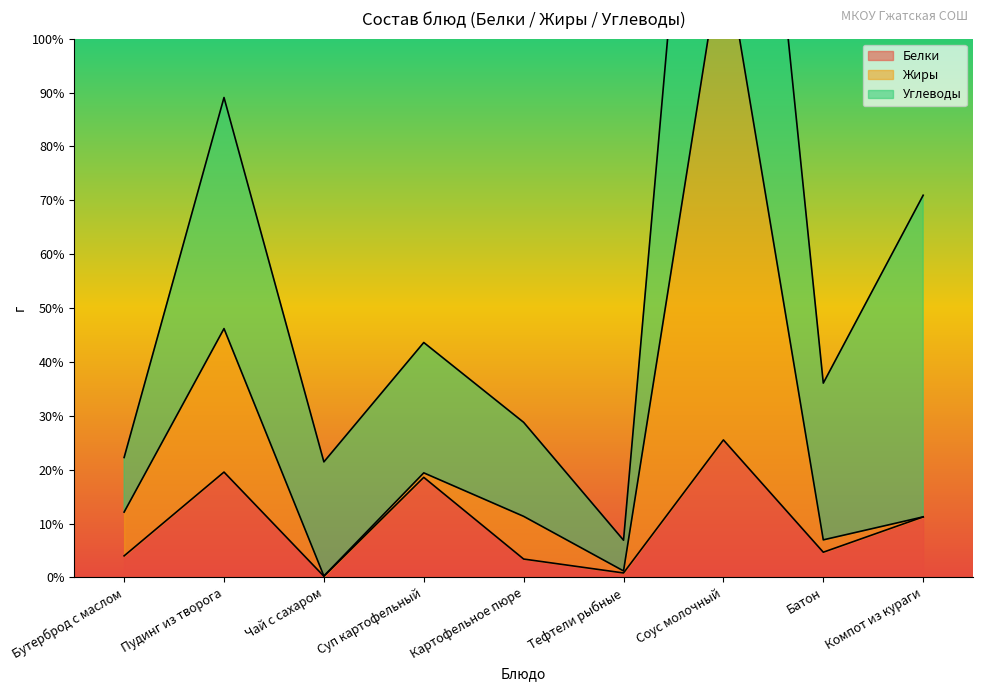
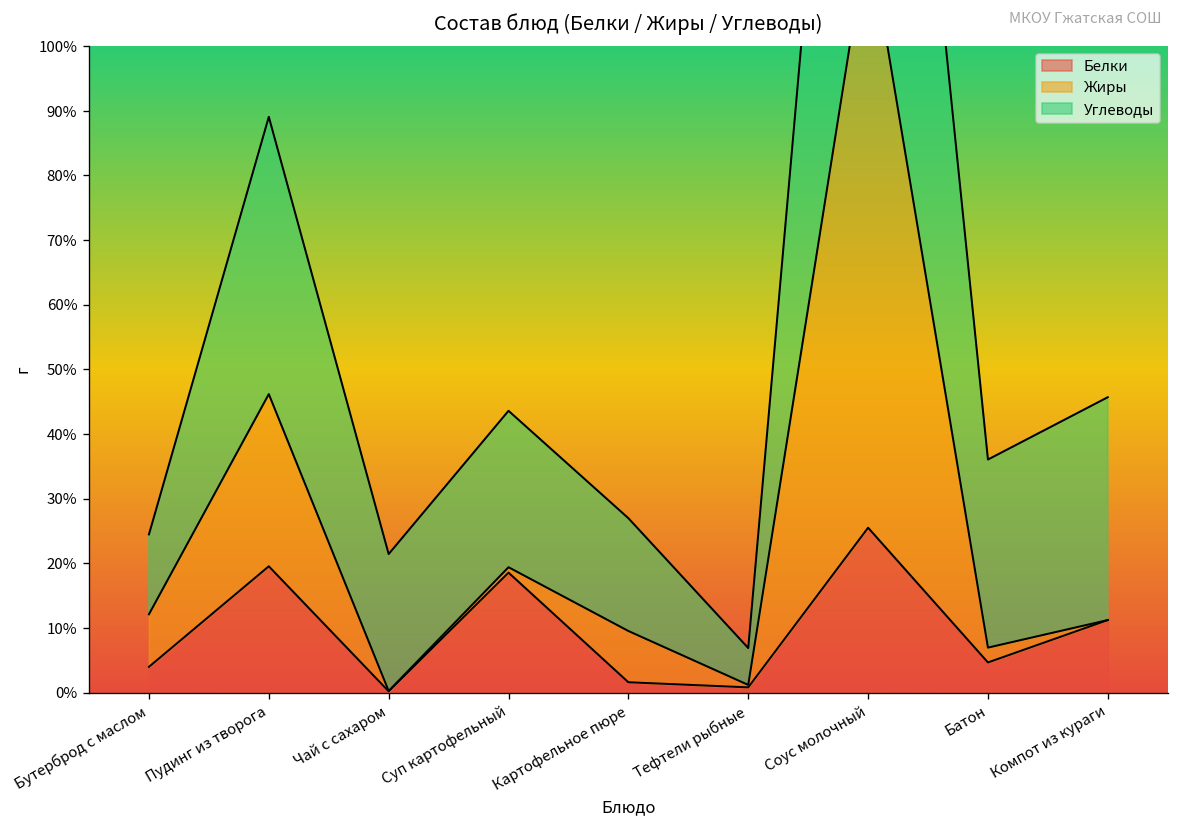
Углеводы, Бутерброд с маслом: 10% -> 12%
Белки, Картофельное пюре: 3% -> 2%
Углеводы, Компот из кураги: 60% -> 34%
